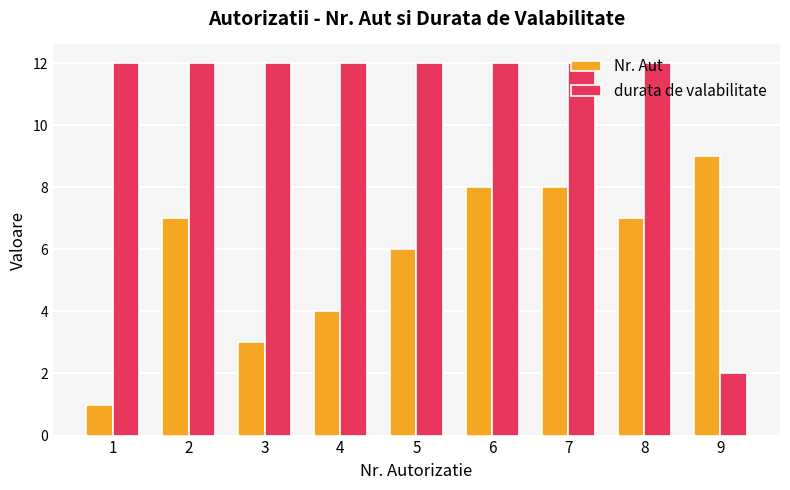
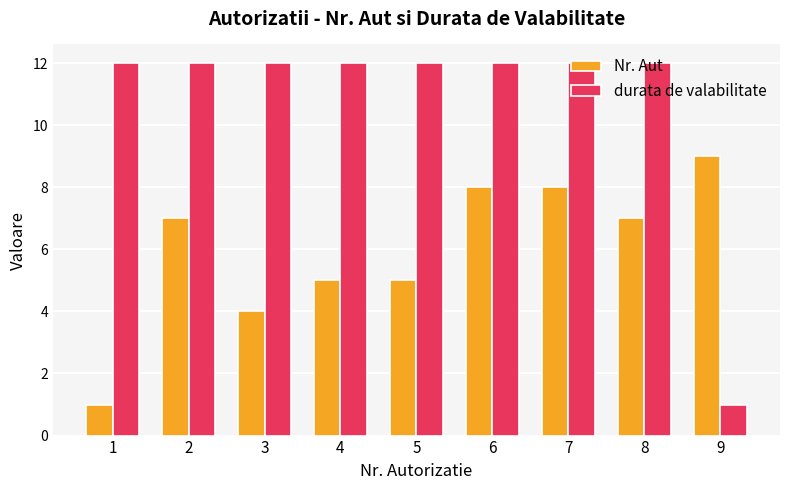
Nr. Aut, 3: 3 -> 4
Nr. Aut, 4: 4 -> 5
Nr. Aut, 5: 6 -> 5
durata de valabilitate, 9: 2 -> 1
